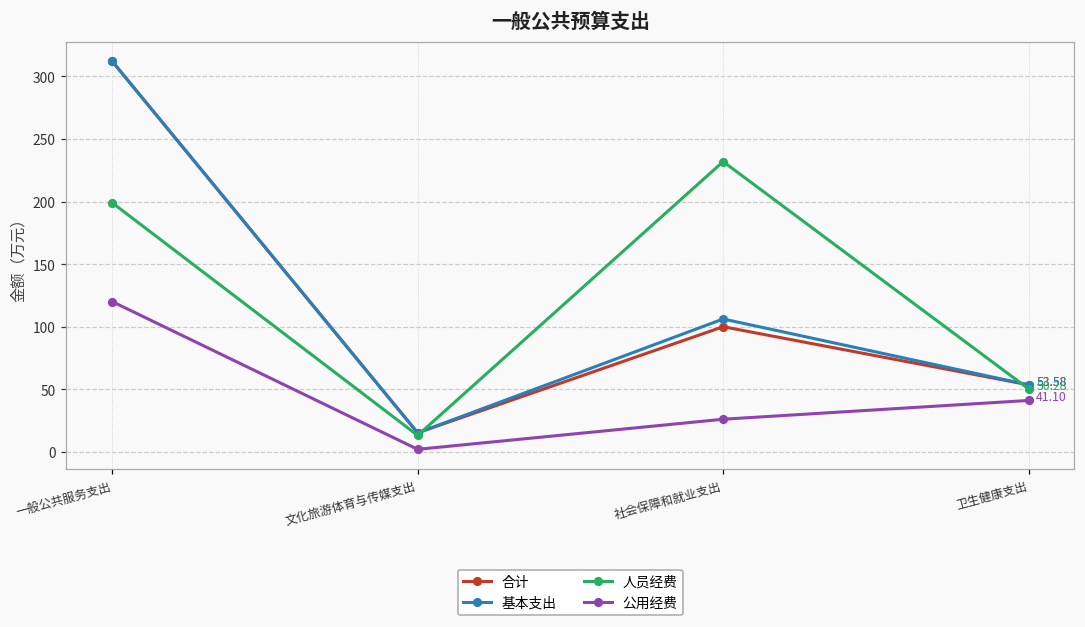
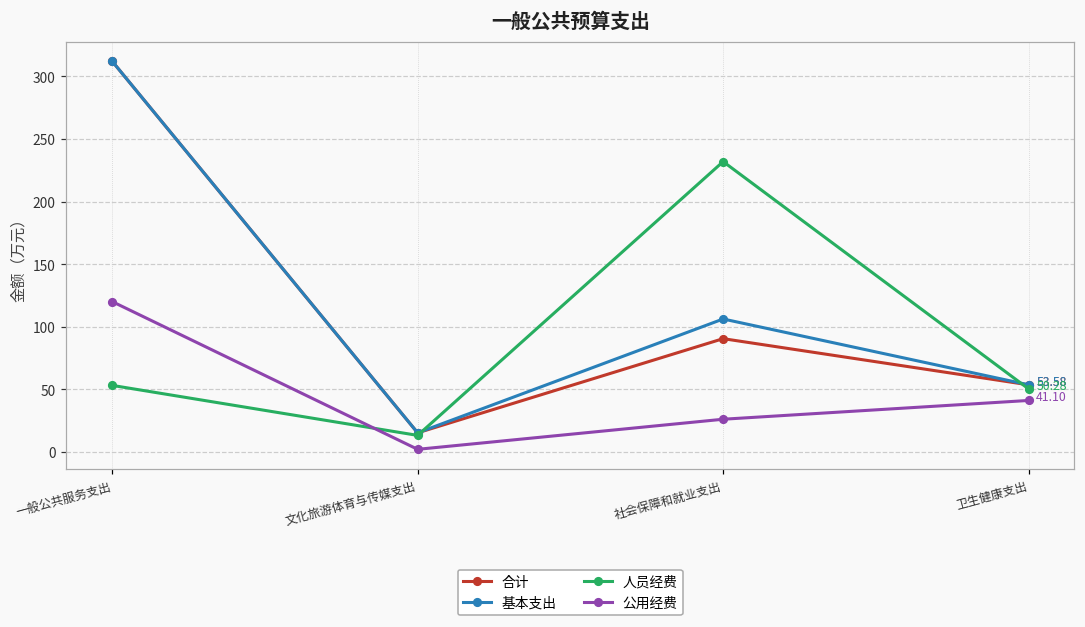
人员经费, 一般公共服务支出: 199 -> 53
合计, 社会保障和就业支出: 100 -> 90
